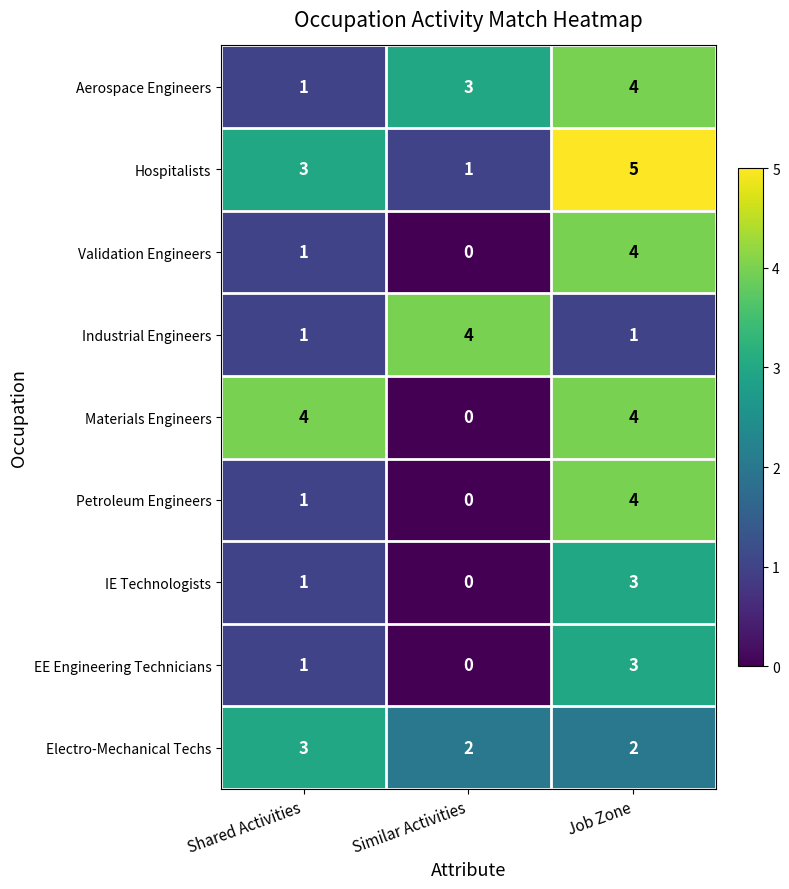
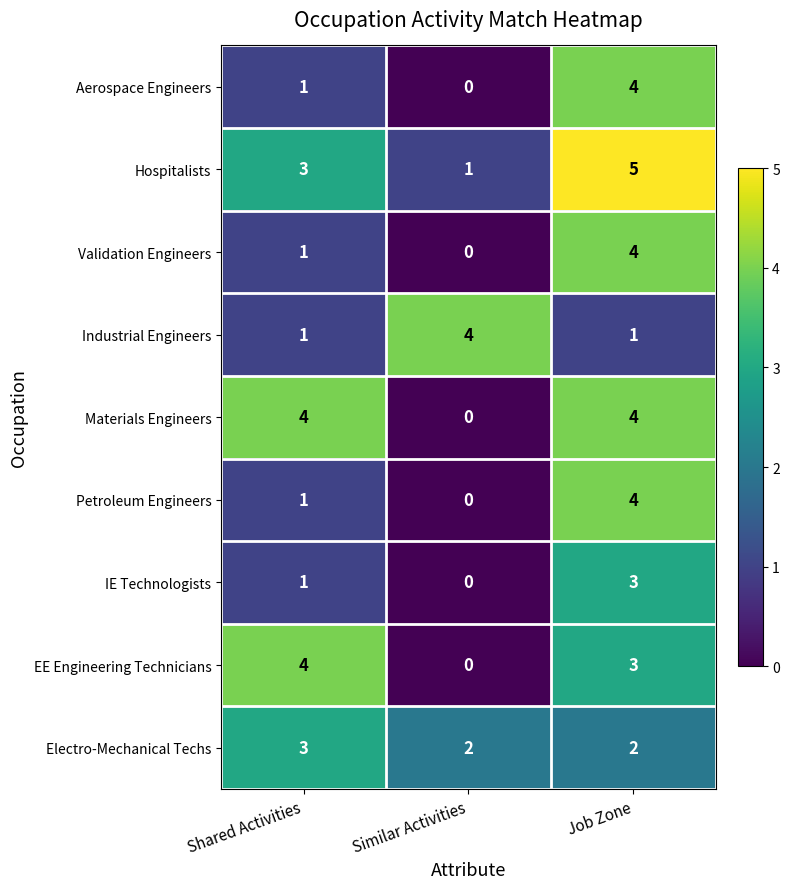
Aerospace Engineers, Similar Activities: 3 -> 0
EE Engineering Technicians, Shared Activities: 1 -> 4
